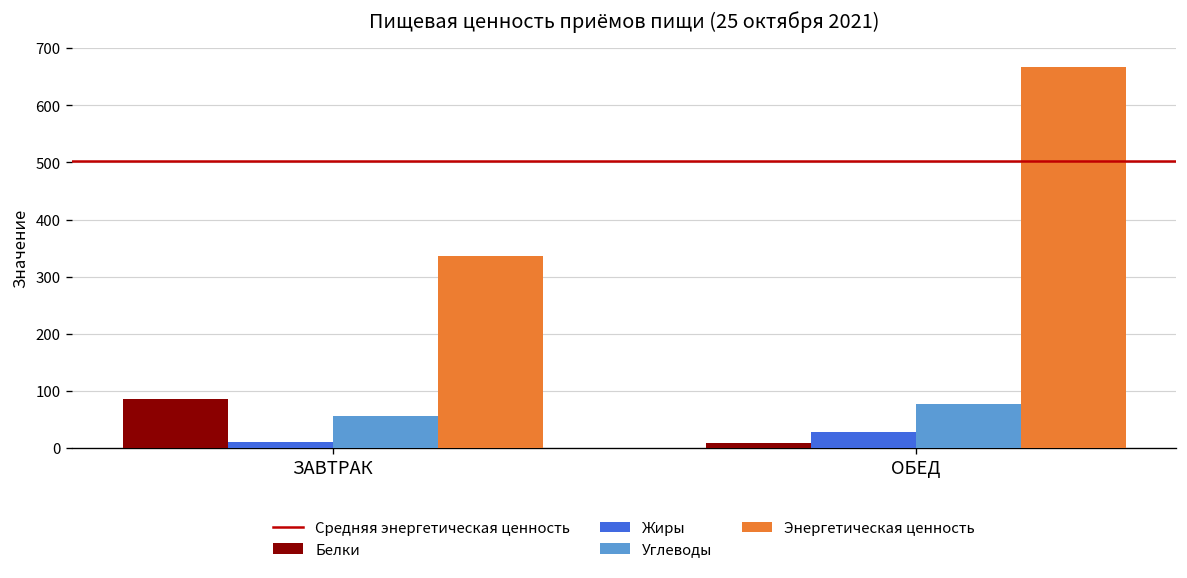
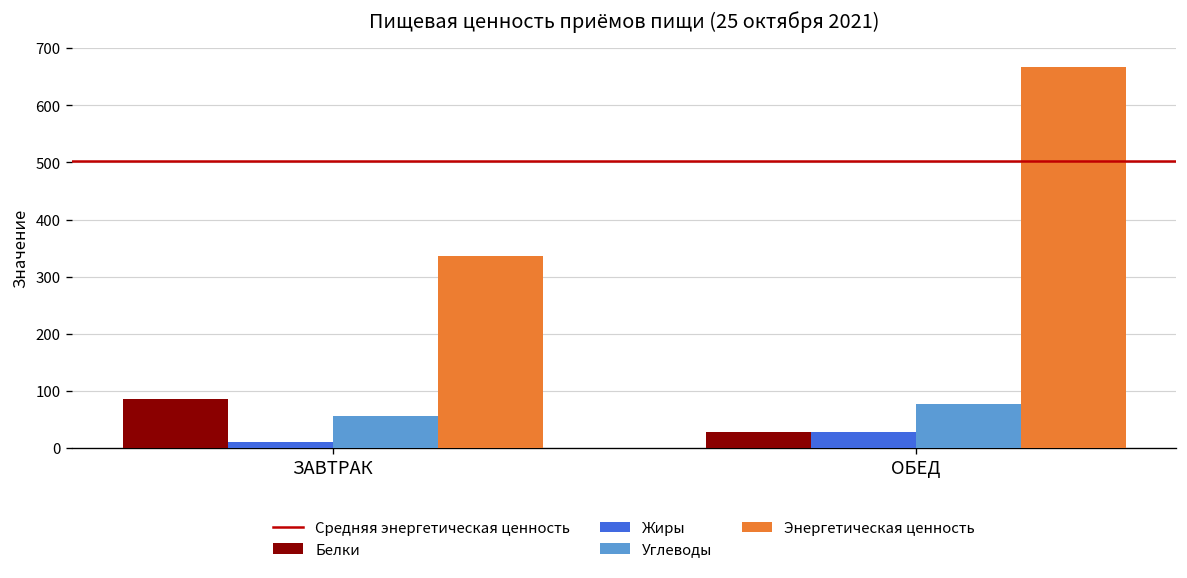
Белки, ОБЕД: 10 -> 30
